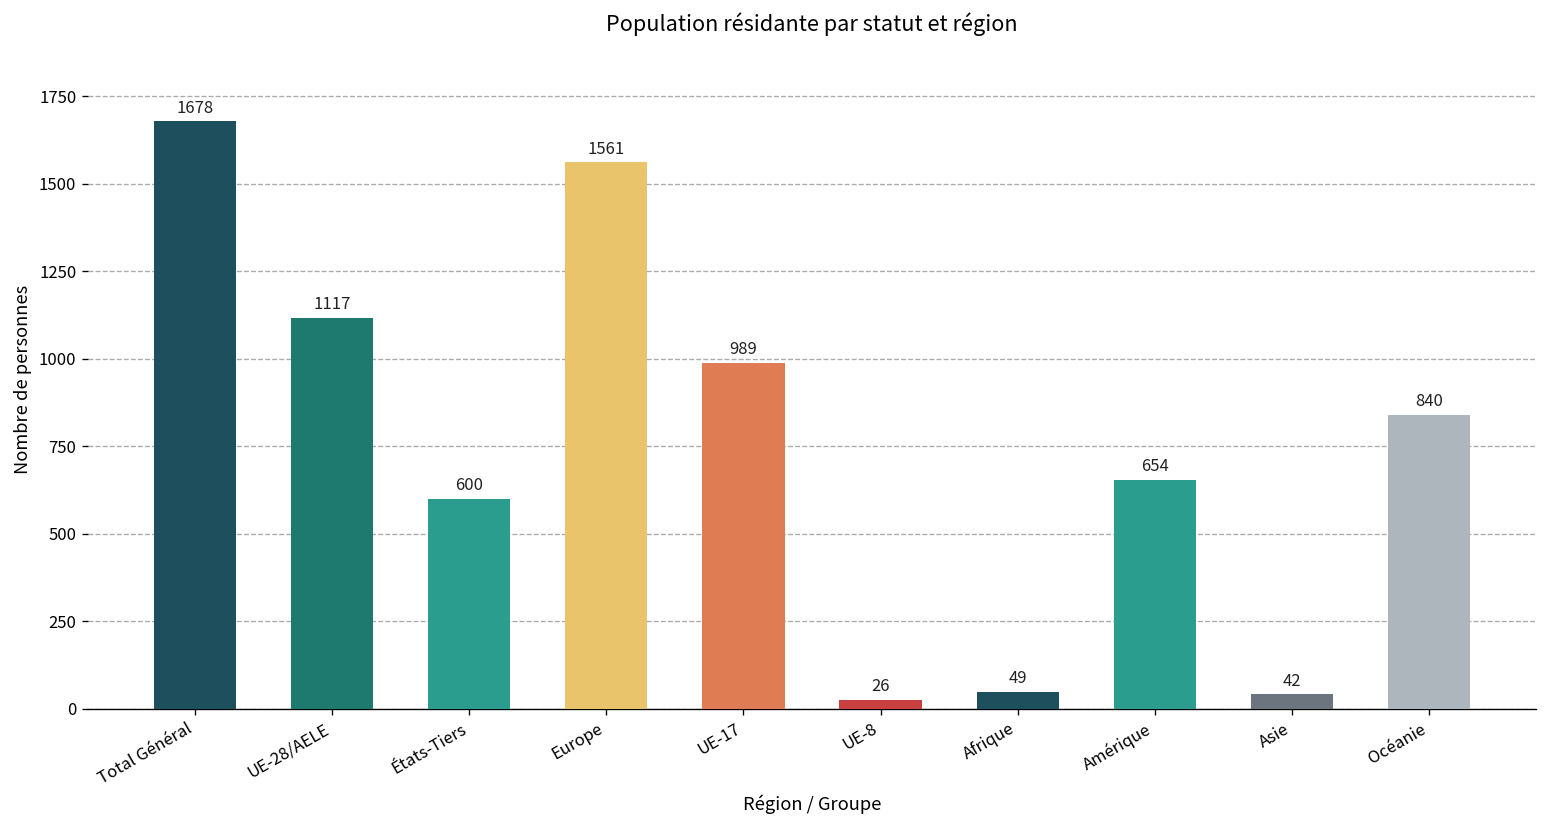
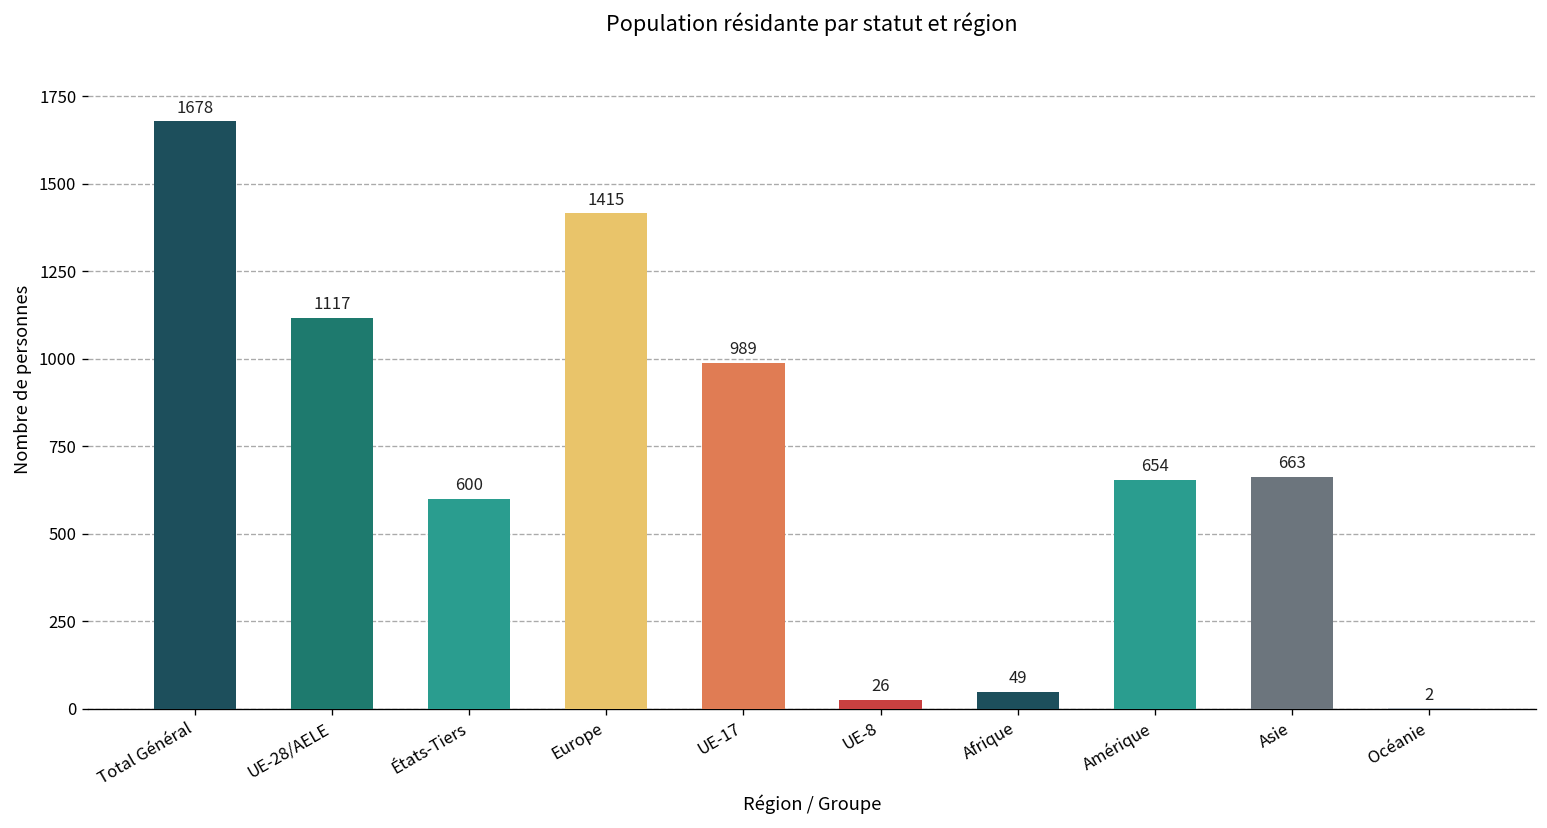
Europe: 1561 -> 1415
Asie: 42 -> 663
Océanie: 840 -> 2
